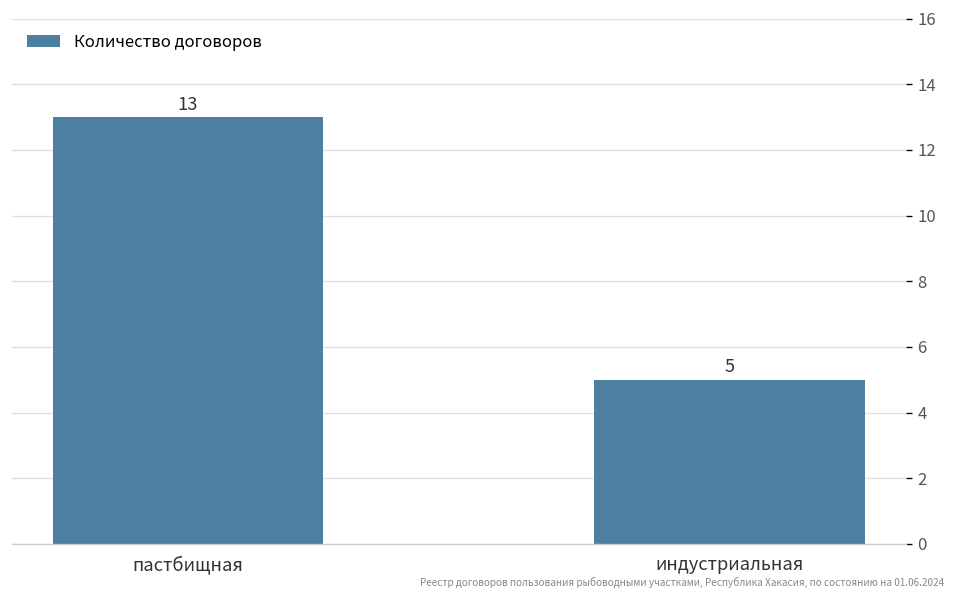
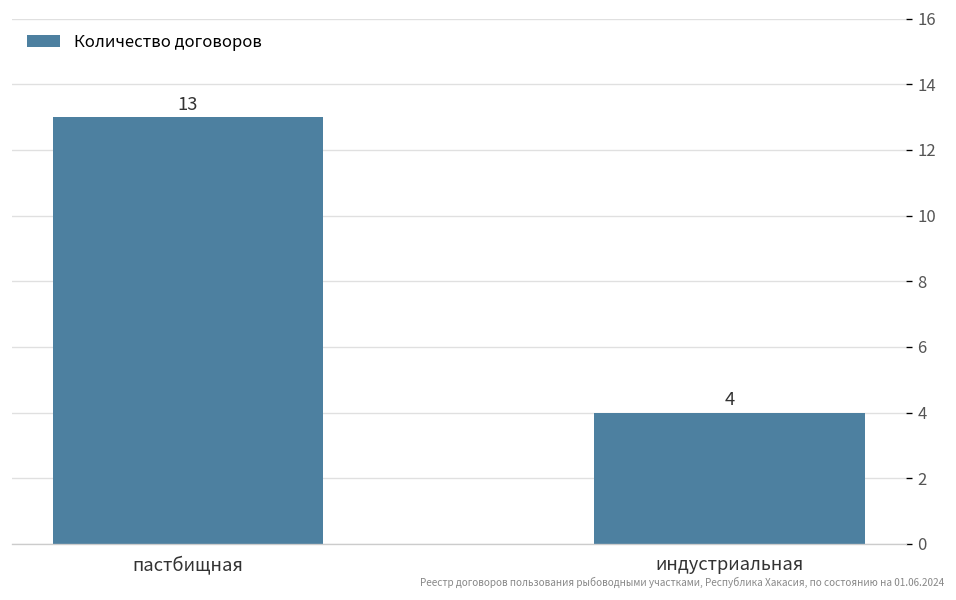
индустриальная: 5 -> 4
